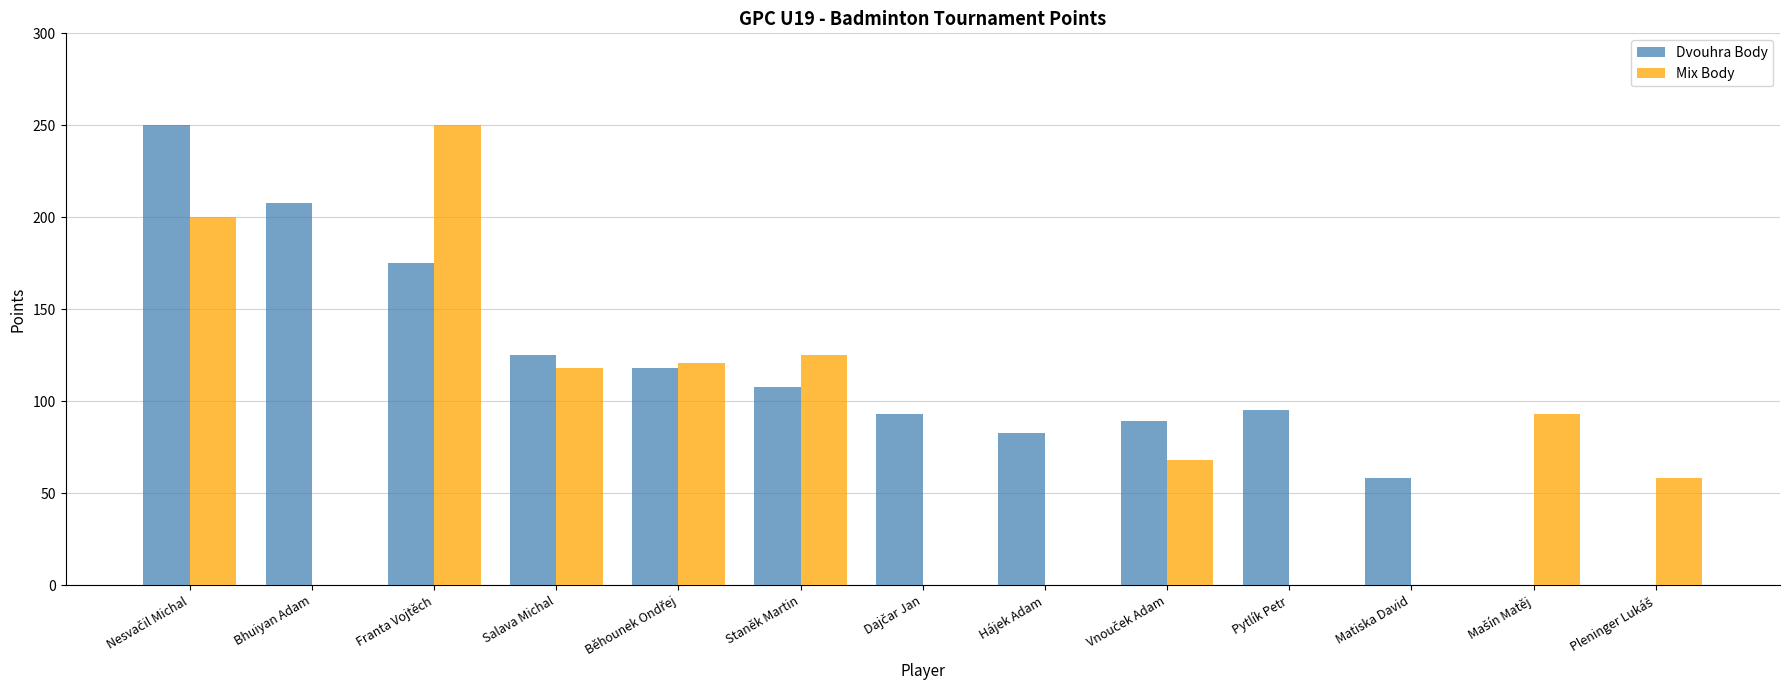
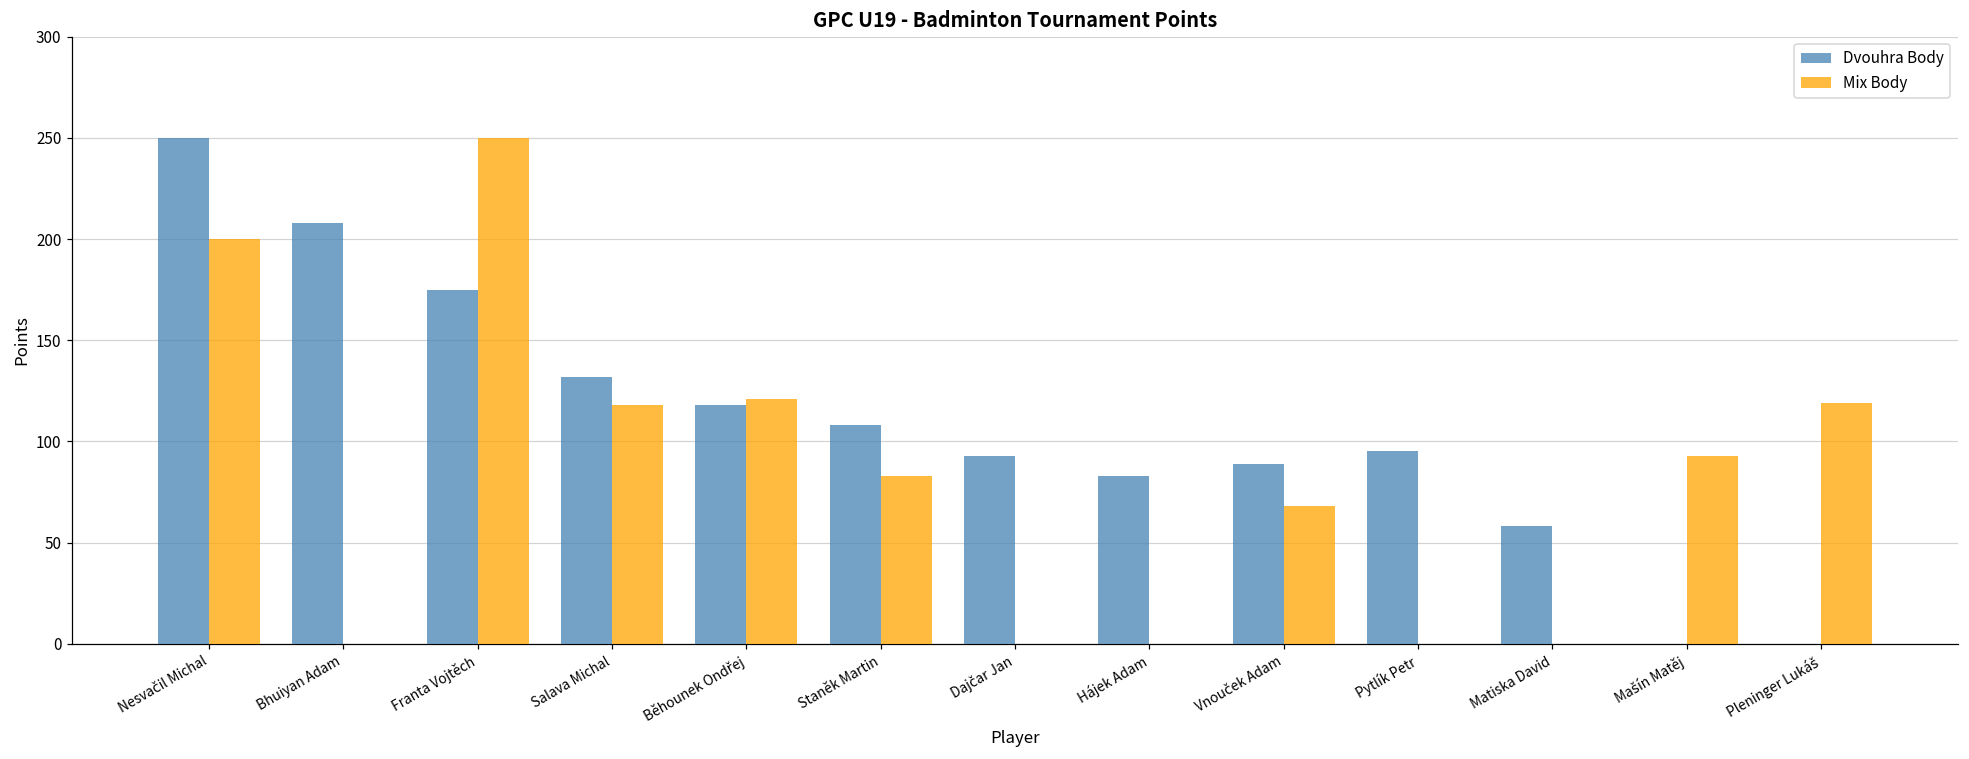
Dvouhra Body, Salava Michal: 125 -> 132
Mix Body, Staněk Martin: 125 -> 83
Mix Body, Pleninger Lukáš: 58 -> 119
